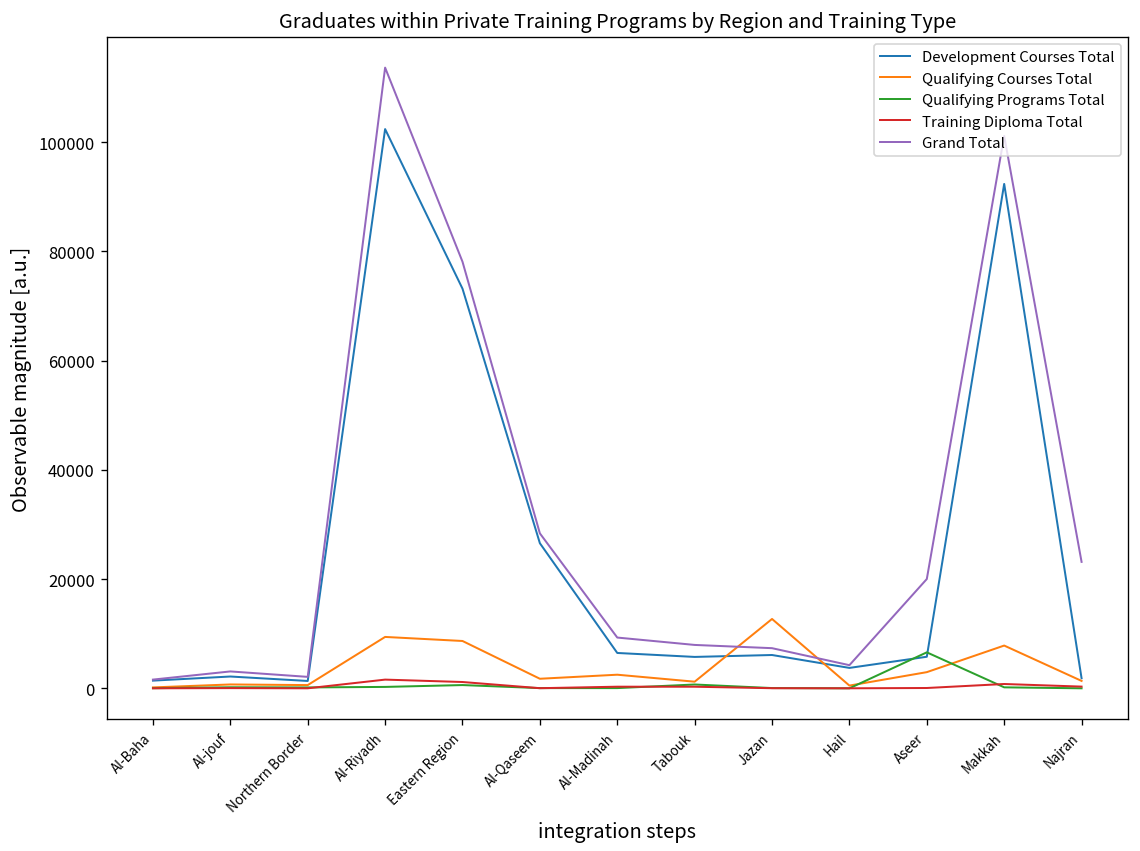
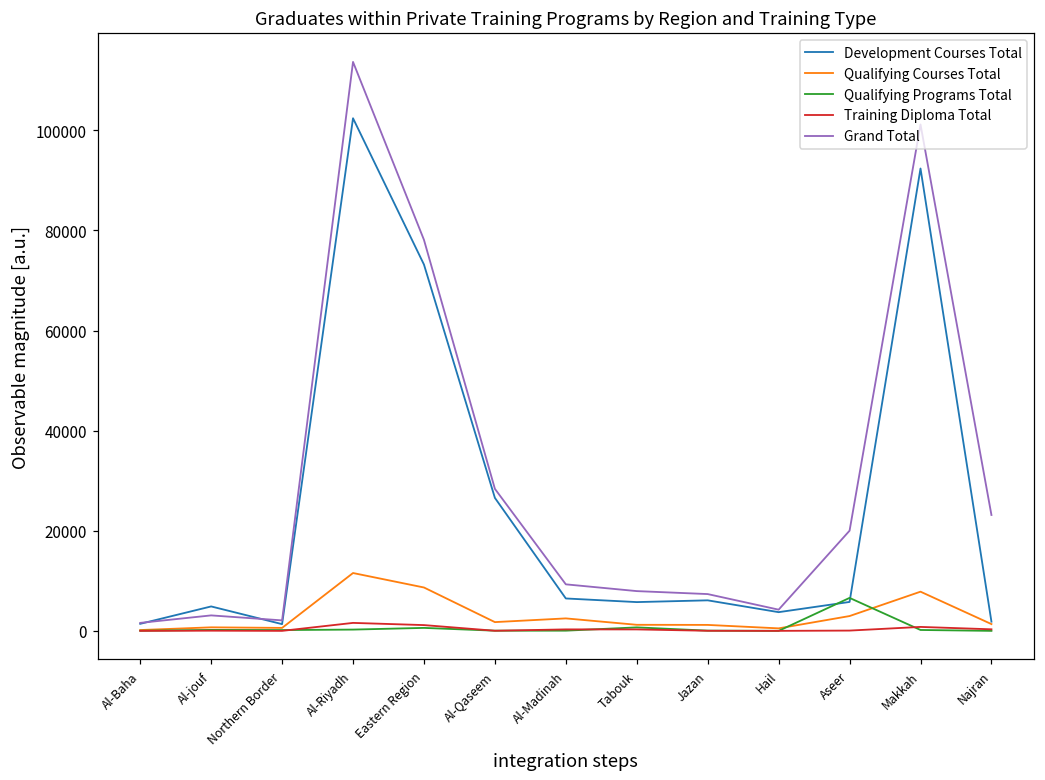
Development Courses Total, Al-jouf: 2000 -> 5000
Qualifying Courses Total, Al-Riyadh: 9000 -> 12000
Qualifying Courses Total, Jazan: 13000 -> 1000
